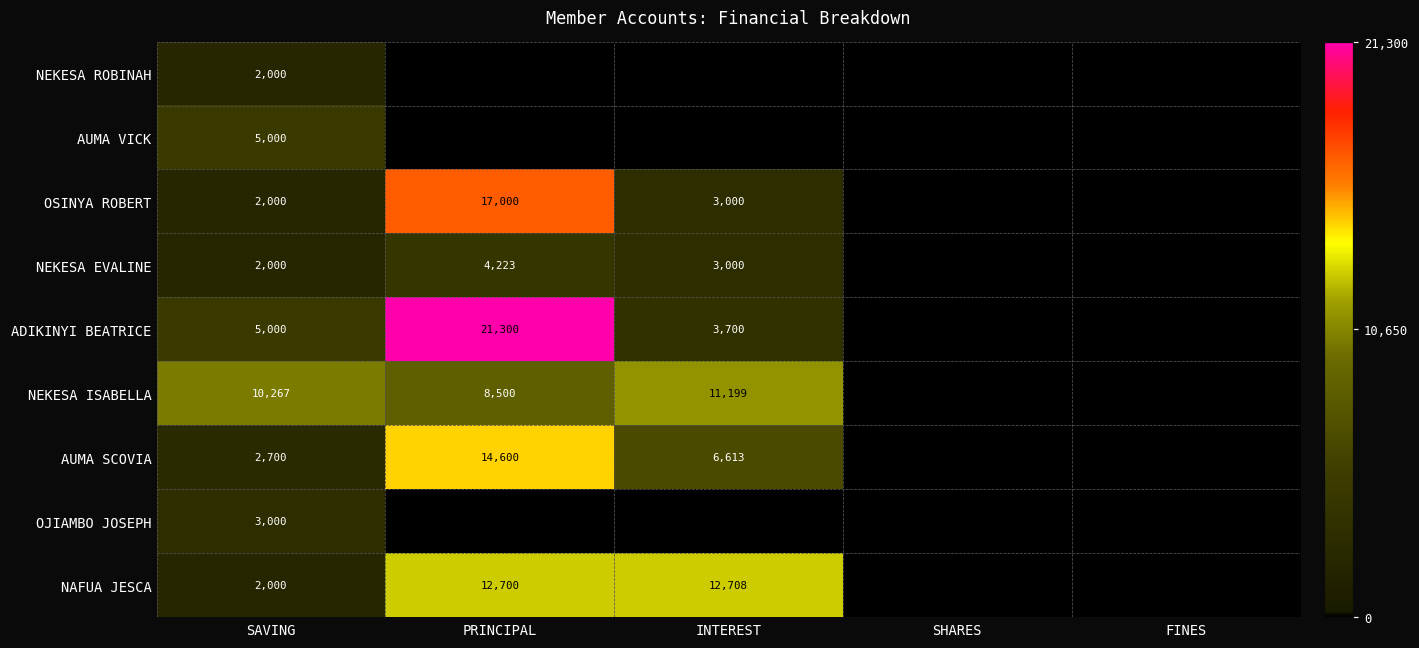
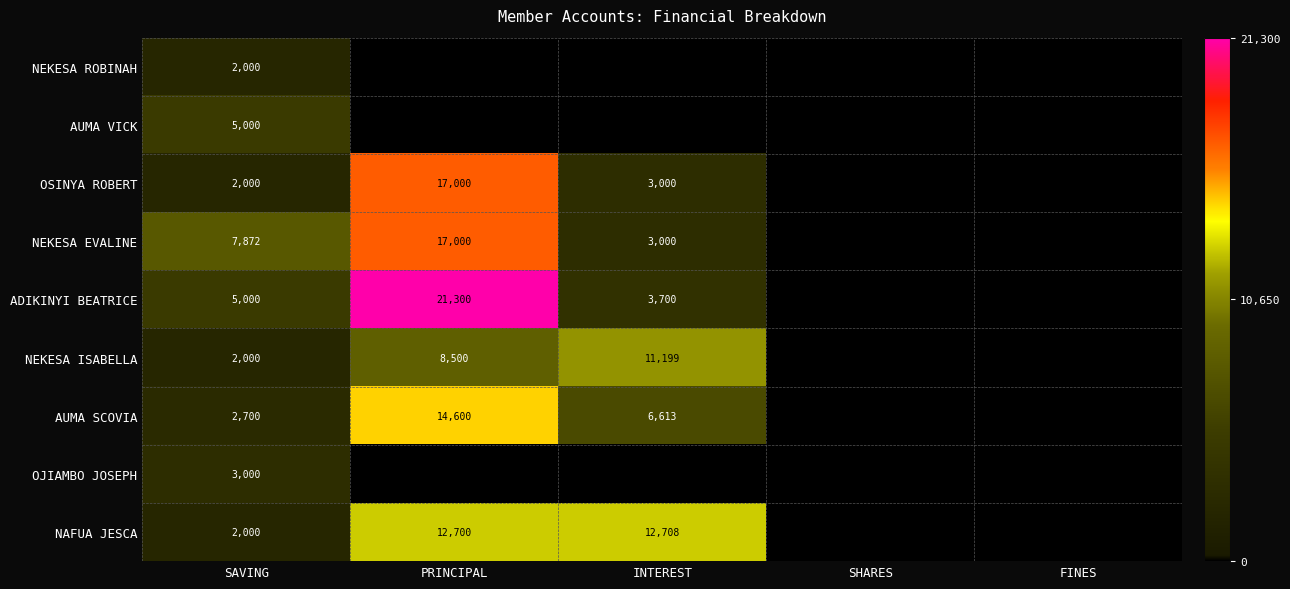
NEKESA EVALINE, SAVING: 2,000 -> 7,872
NEKESA EVALINE, PRINCIPAL: 4,223 -> 17,000
NEKESA ISABELLA, SAVING: 10,267 -> 2,000
